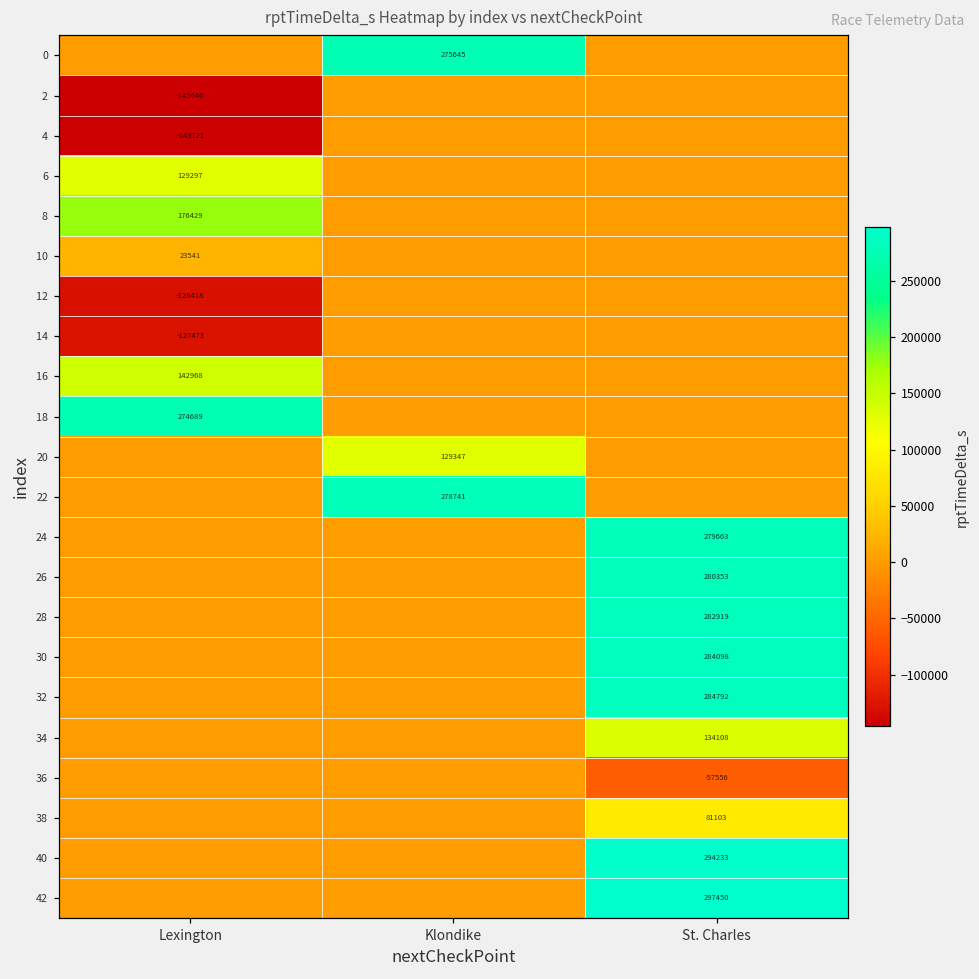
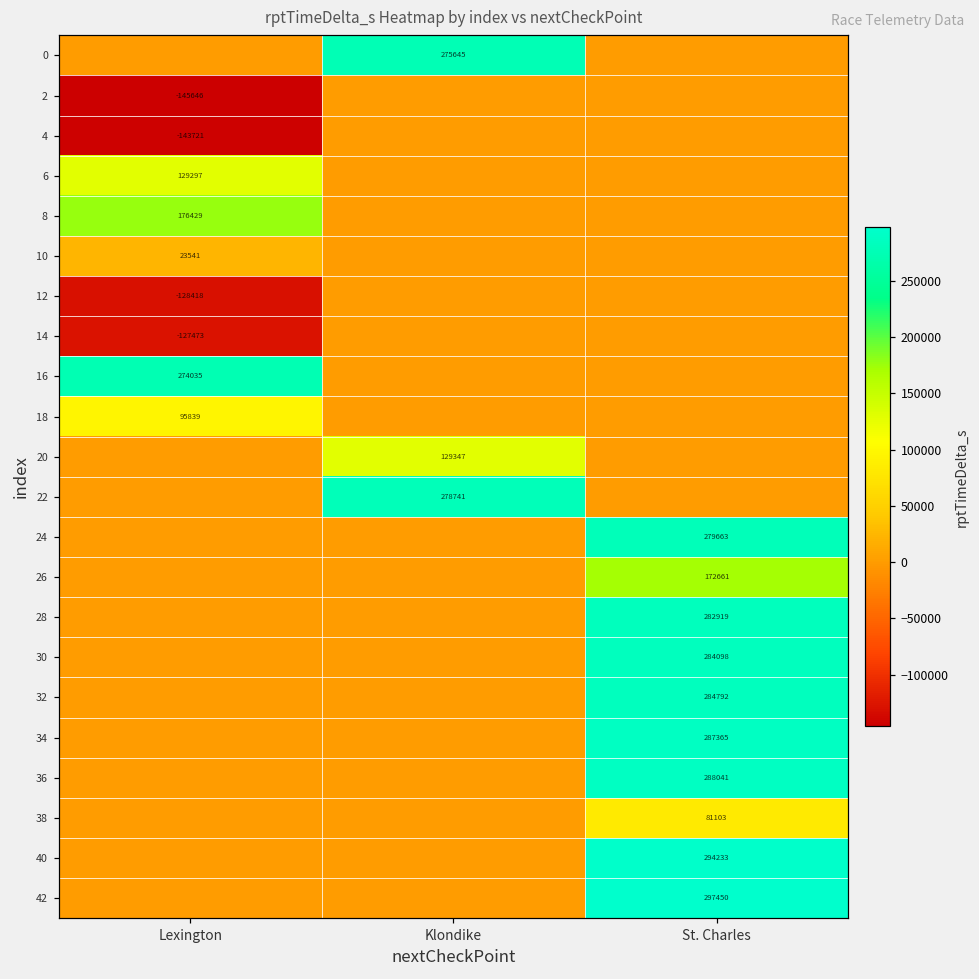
16, Lexington: 142968 -> 274035
18, Lexington: 274689 -> 95839
26, St. Charles: 280353 -> 172661
34, St. Charles: 134108 -> 287365
36, St. Charles: -57556 -> 288041
